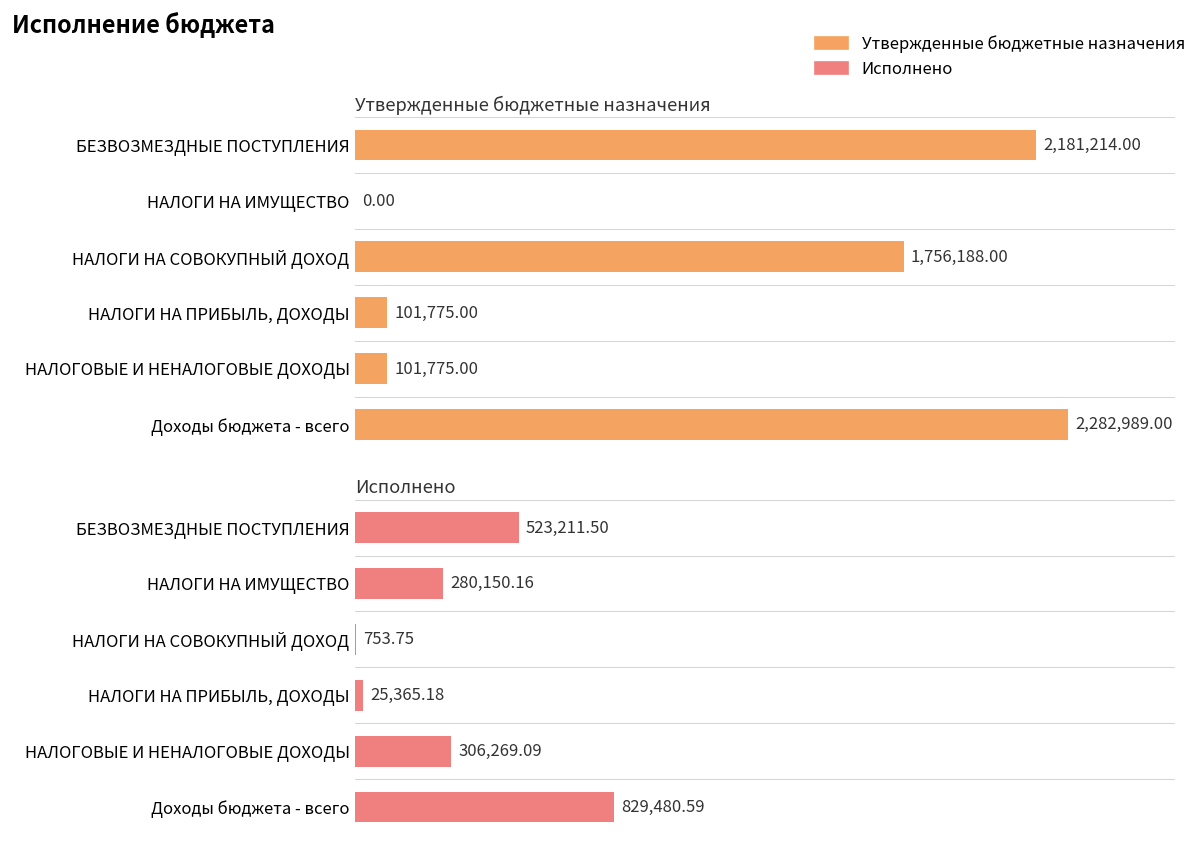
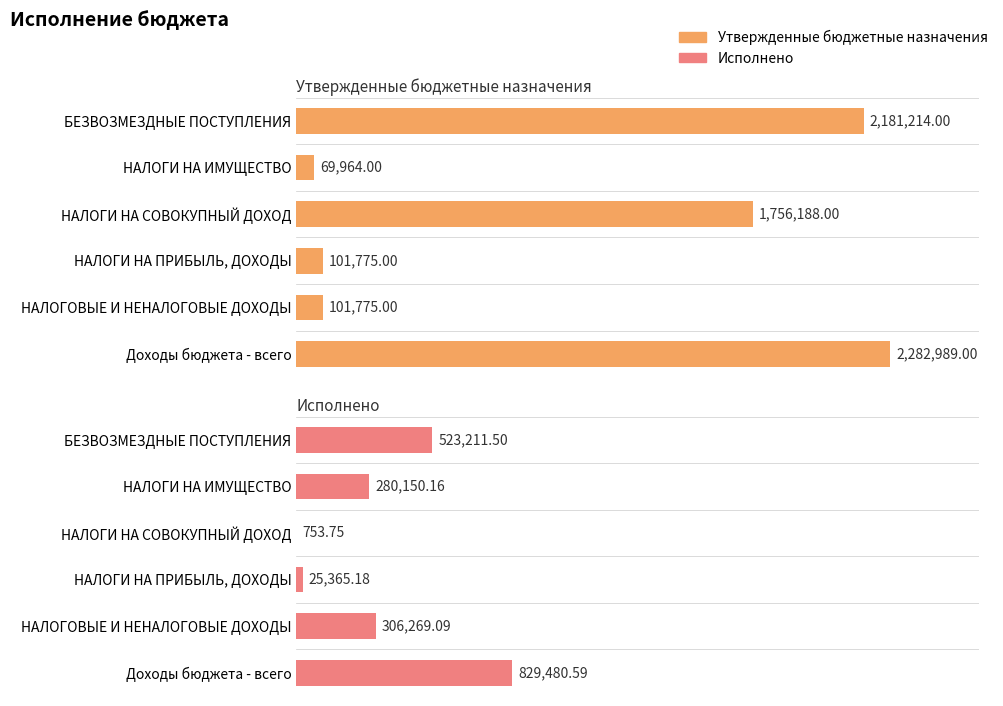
Утвержденные бюджетные назначения, НАЛОГИ НА ИМУЩЕСТВО: 0.00 -> 69,964.00
